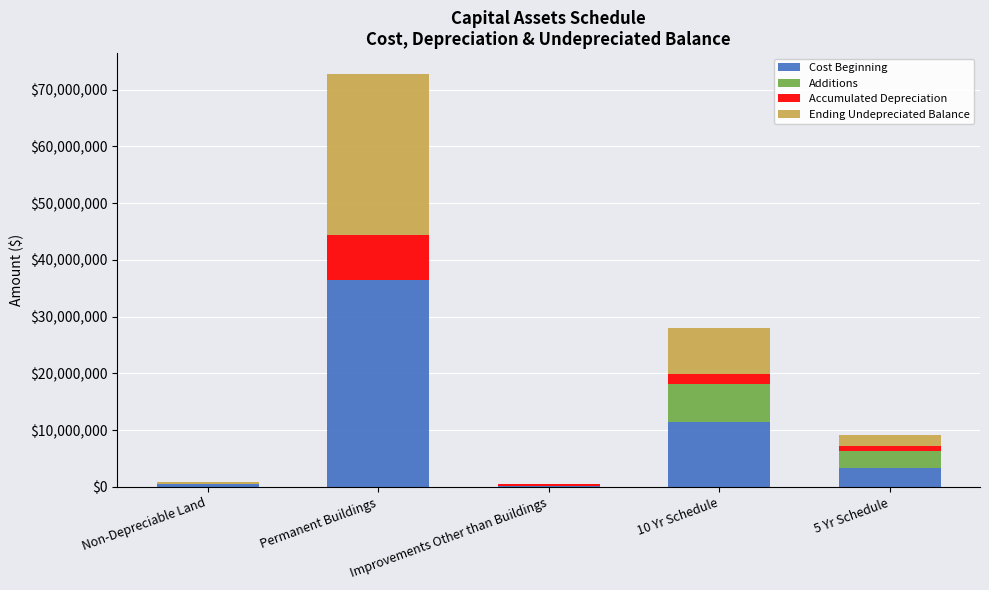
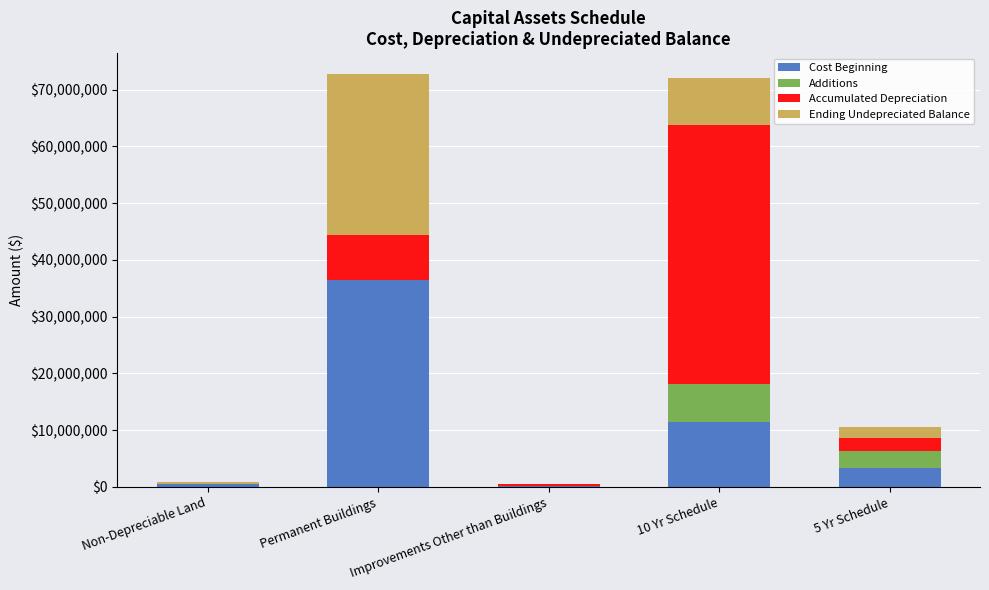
Accumulated Depreciation, 10 Yr Schedule: $2,000,000 -> $46,000,000
Accumulated Depreciation, 5 Yr Schedule: $1,000,000 -> $2,000,000
